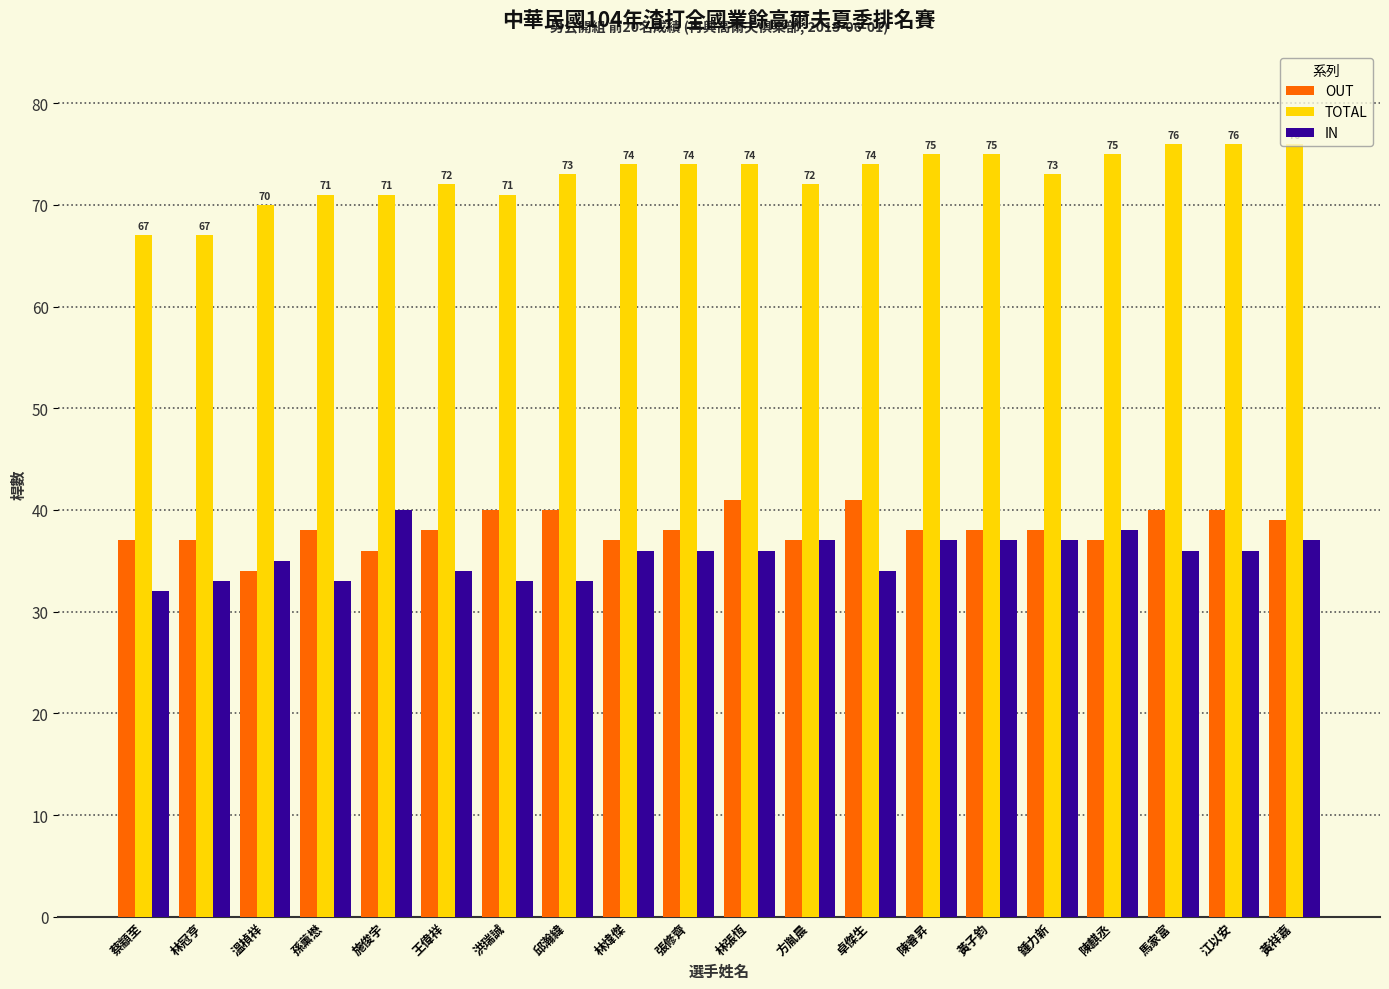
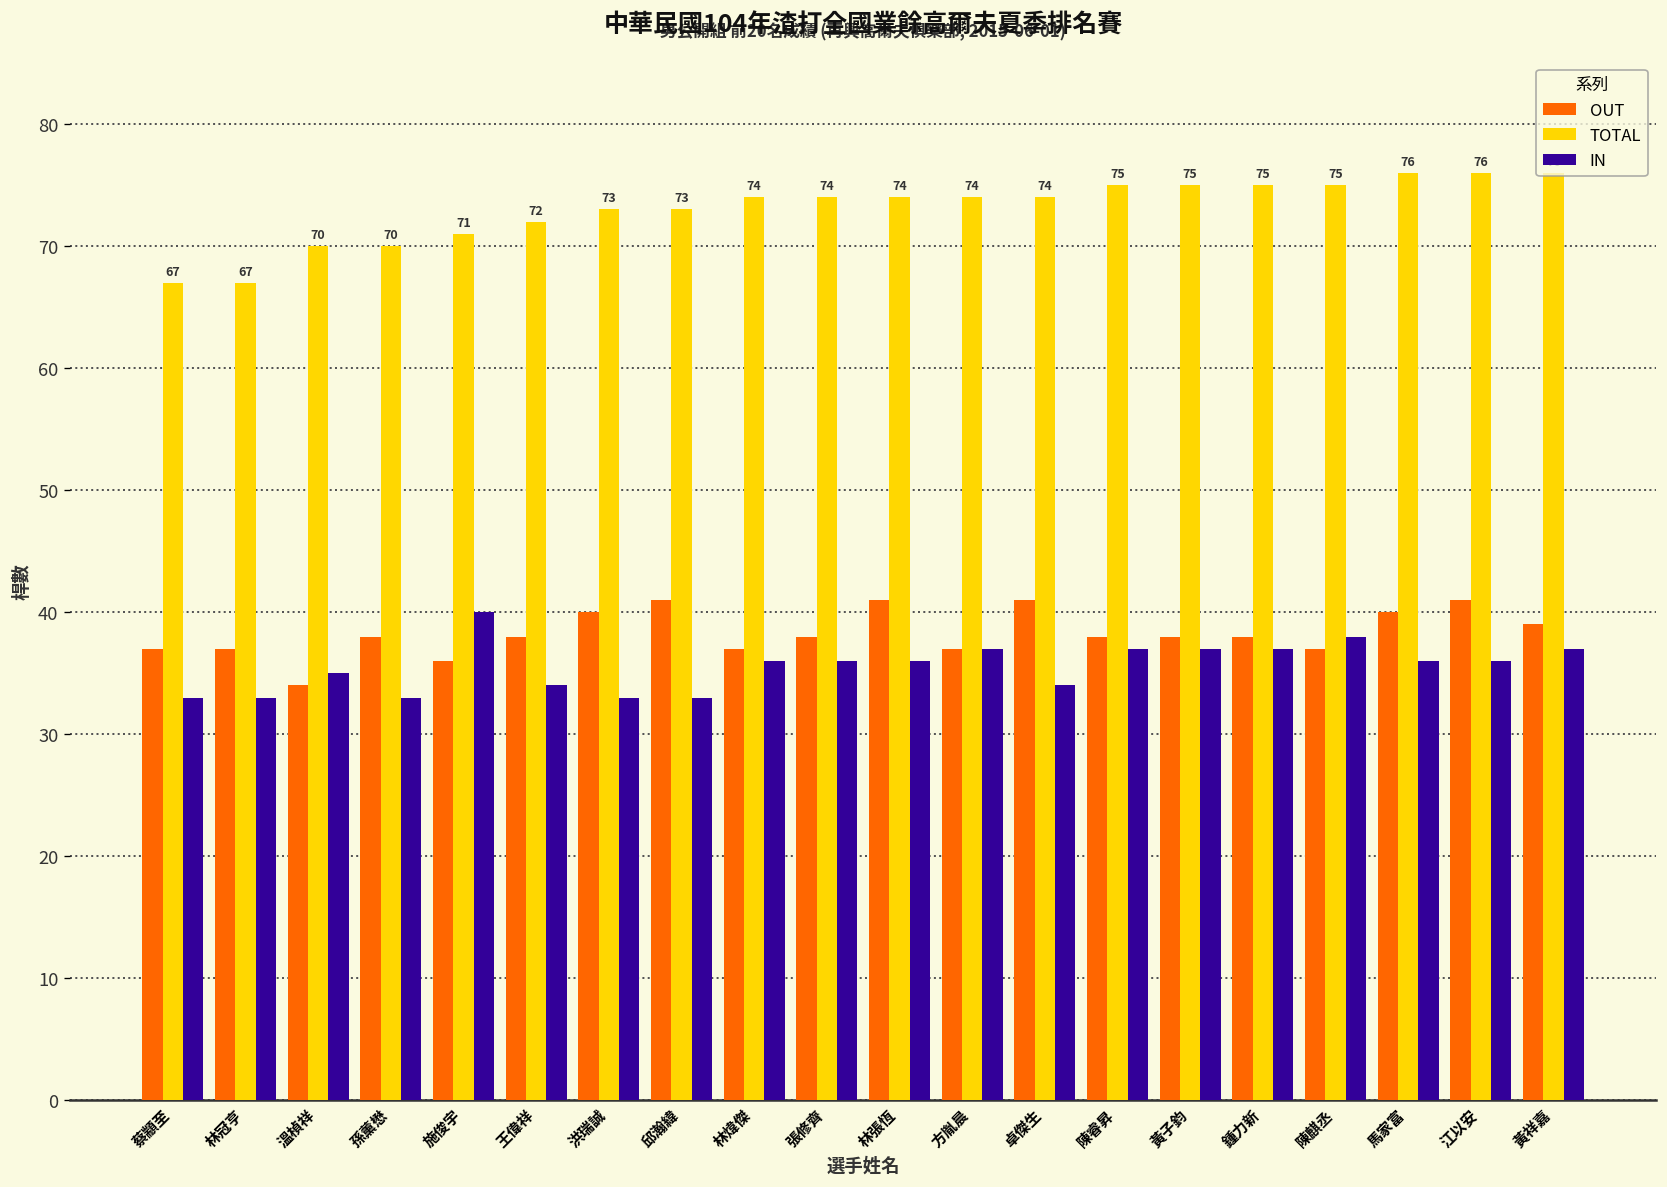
IN, 蔡顓至: 32 -> 33
TOTAL, 孫薰懋: 71 -> 70
TOTAL, 洪瑞誠: 71 -> 73
OUT, 邱瀚緯: 40 -> 41
TOTAL, 方胤晨: 72 -> 74
TOTAL, 鍾力新: 73 -> 75
OUT, 江以安: 40 -> 41
